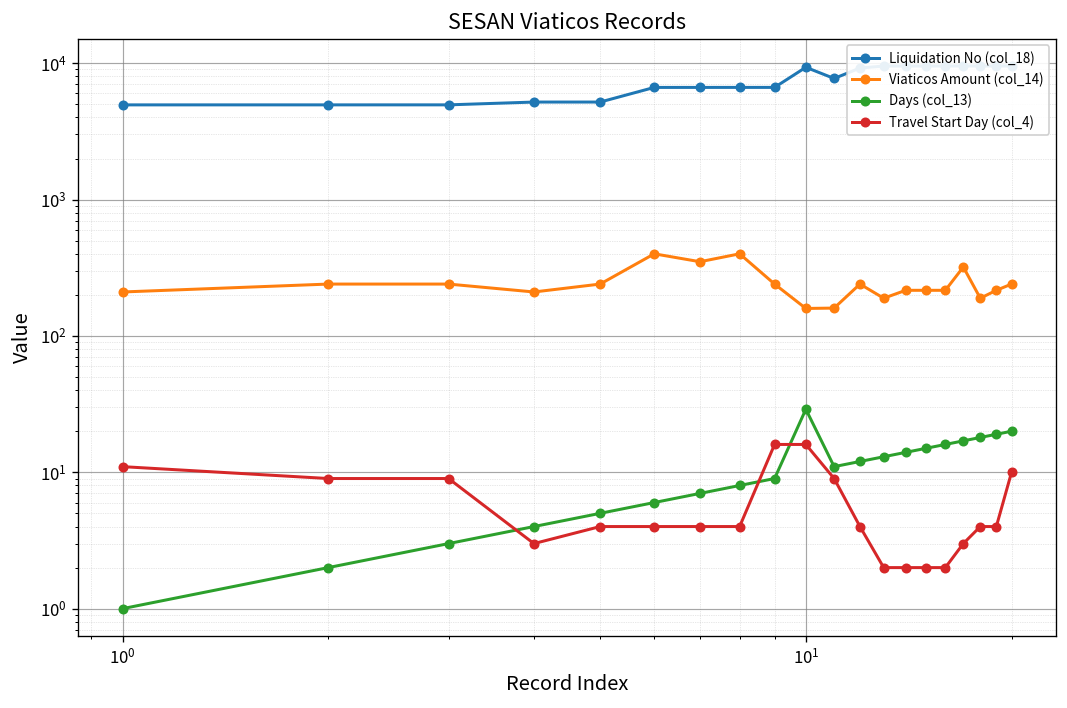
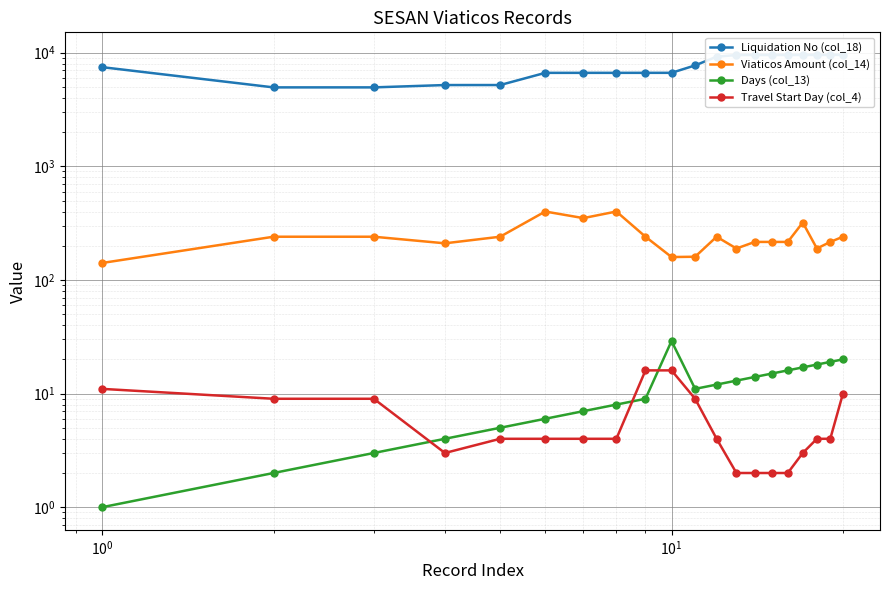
Liquidation No (col_18), 10^0: 5000 -> 7000
Viaticos Amount (col_14), 10^0: 210 -> 140
Liquidation No (col_18), 10^1: 9000 -> 7000
